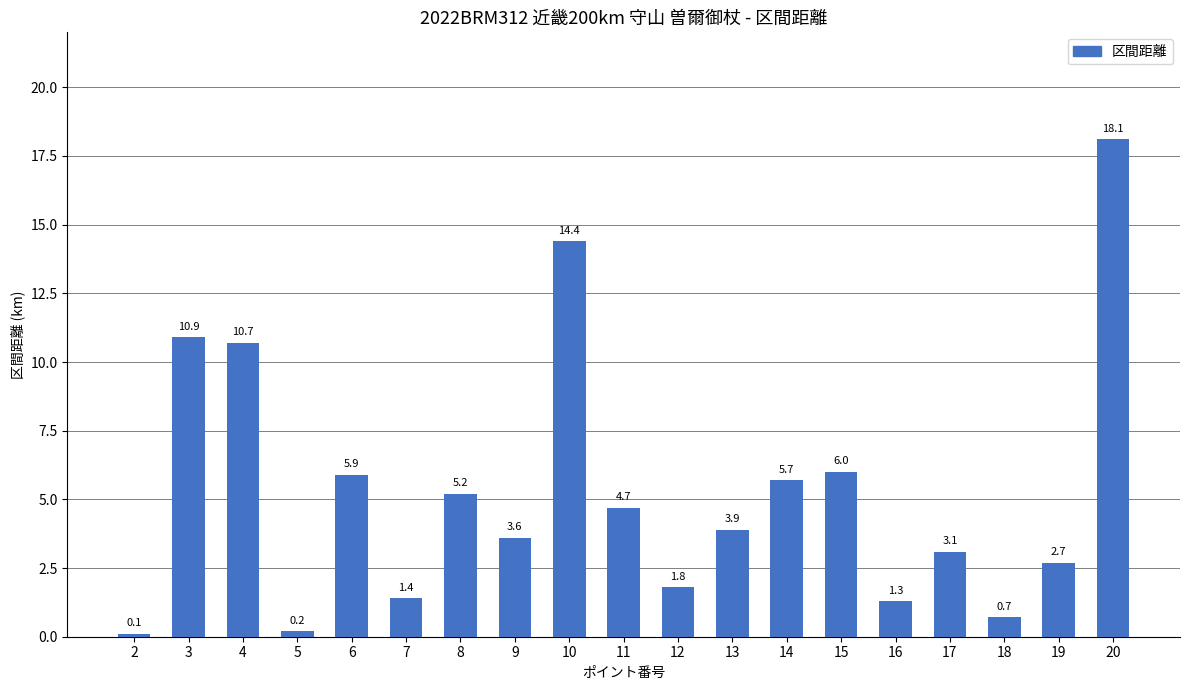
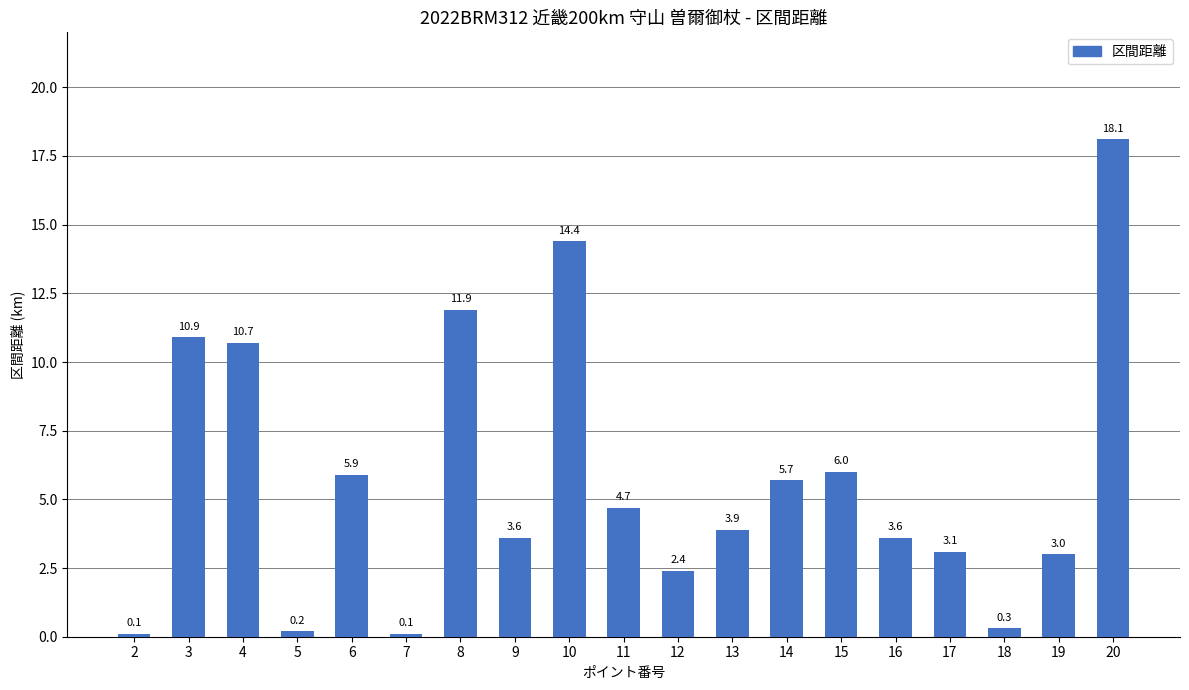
7: 1.4 -> 0.1
8: 5.2 -> 11.9
12: 1.8 -> 2.4
16: 1.3 -> 3.6
18: 0.7 -> 0.3
19: 2.7 -> 3.0
